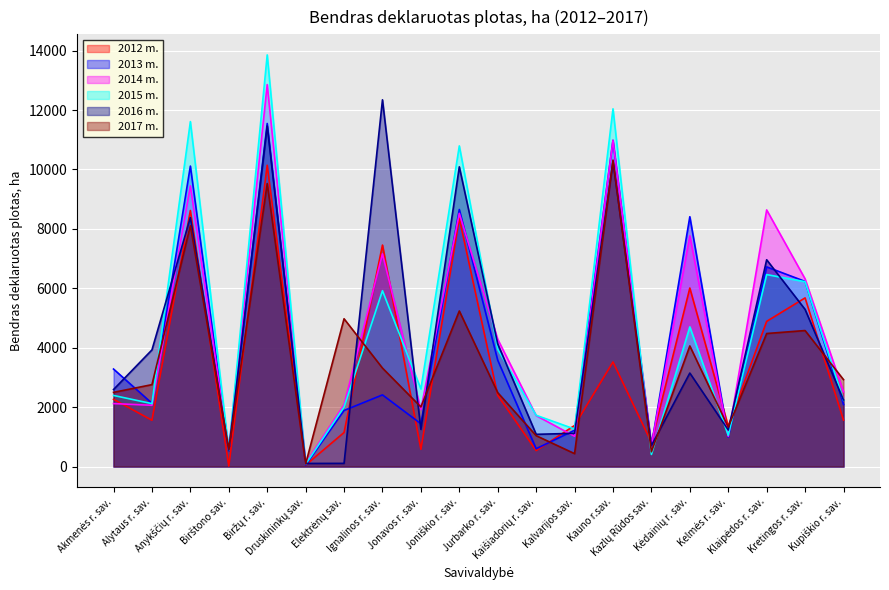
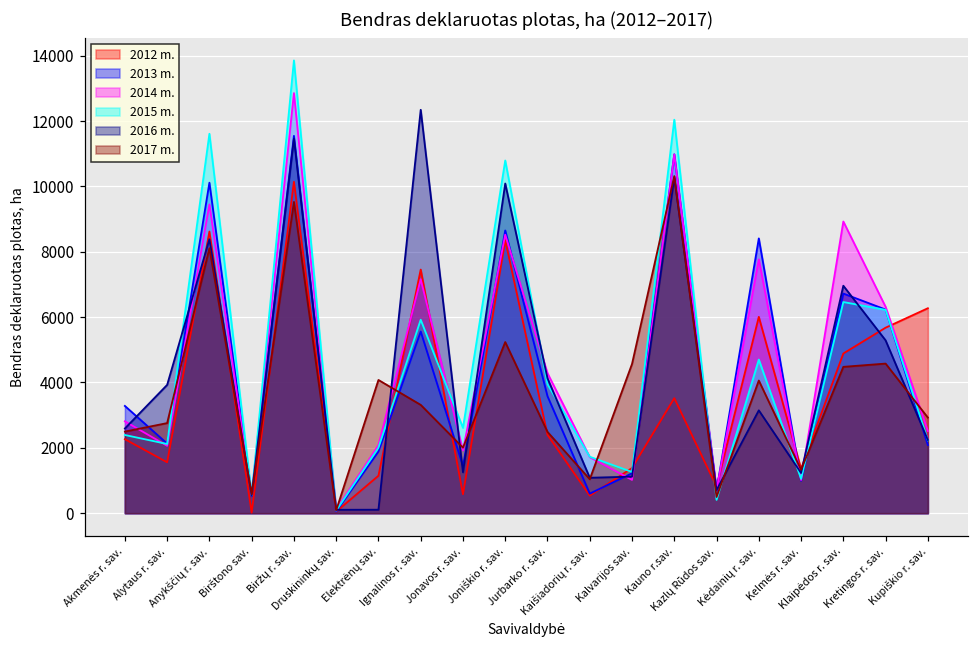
2014 m., Akmenės r. sav.: 2100 -> 2800
2017 m., Elektrėnų sav.: 5000 -> 4100
2013 m., Ignalinos r. sav.: 2400 -> 5600
2017 m., Kalvarijos sav.: 400 -> 4600
2014 m., Klaipėdos r. sav.: 8600 -> 8900
2012 m., Kupiškio r. sav.: 1600 -> 6300
